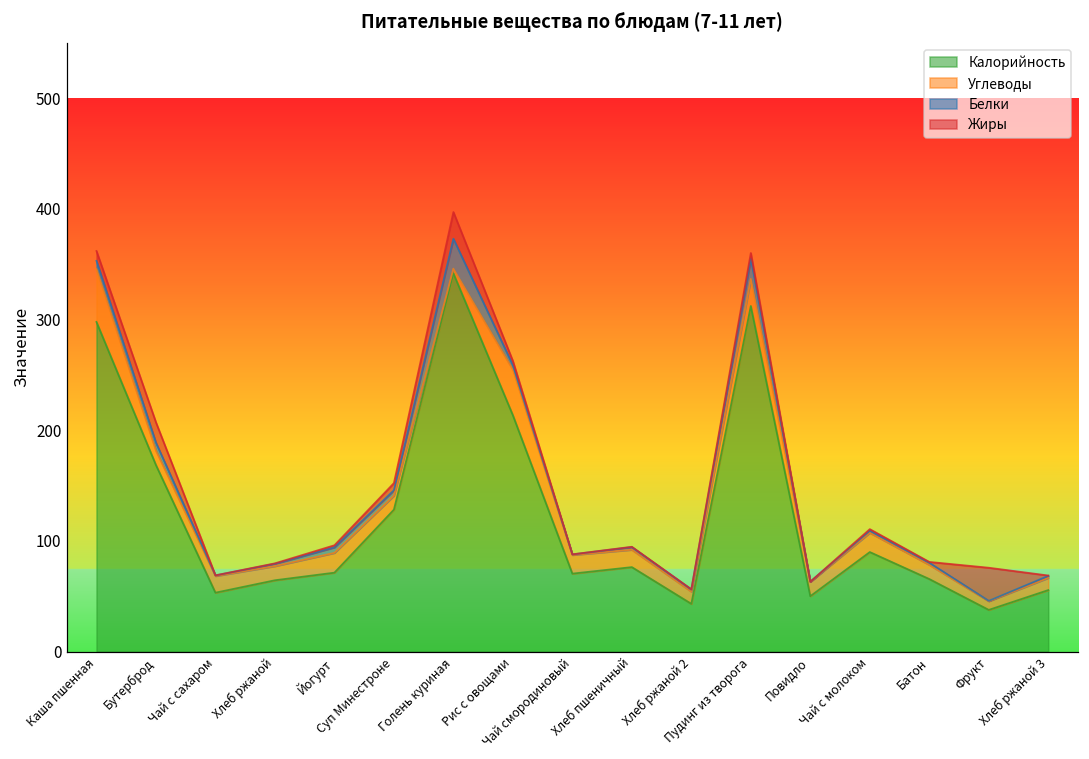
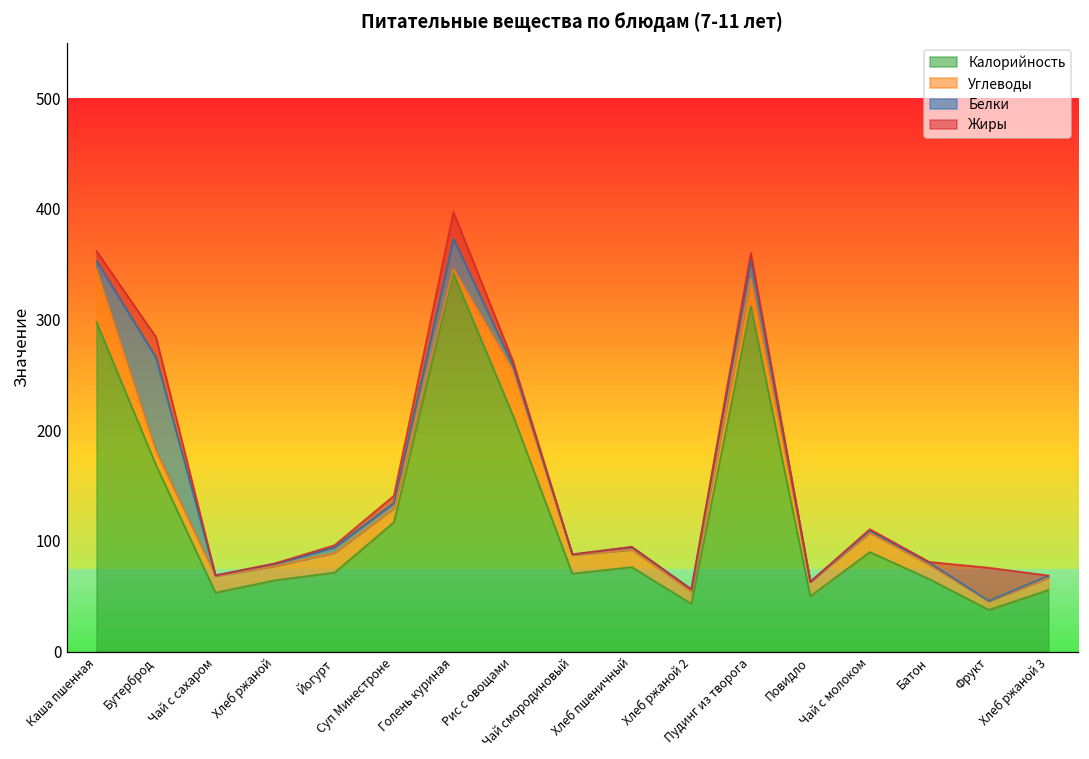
Белки, Бутерброд: 7 -> 84
Калорийность, Суп Минестроне: 128 -> 117
